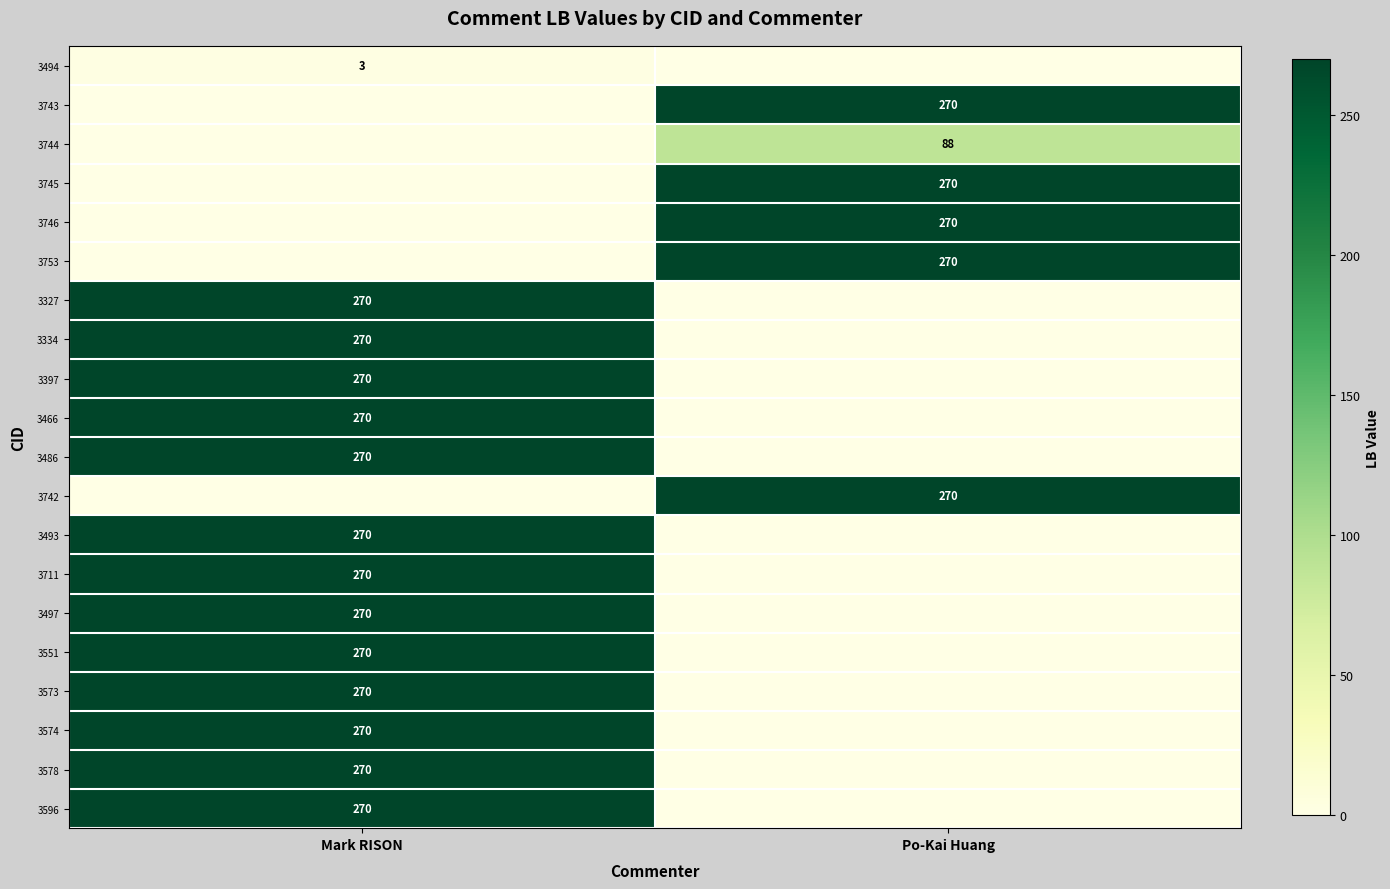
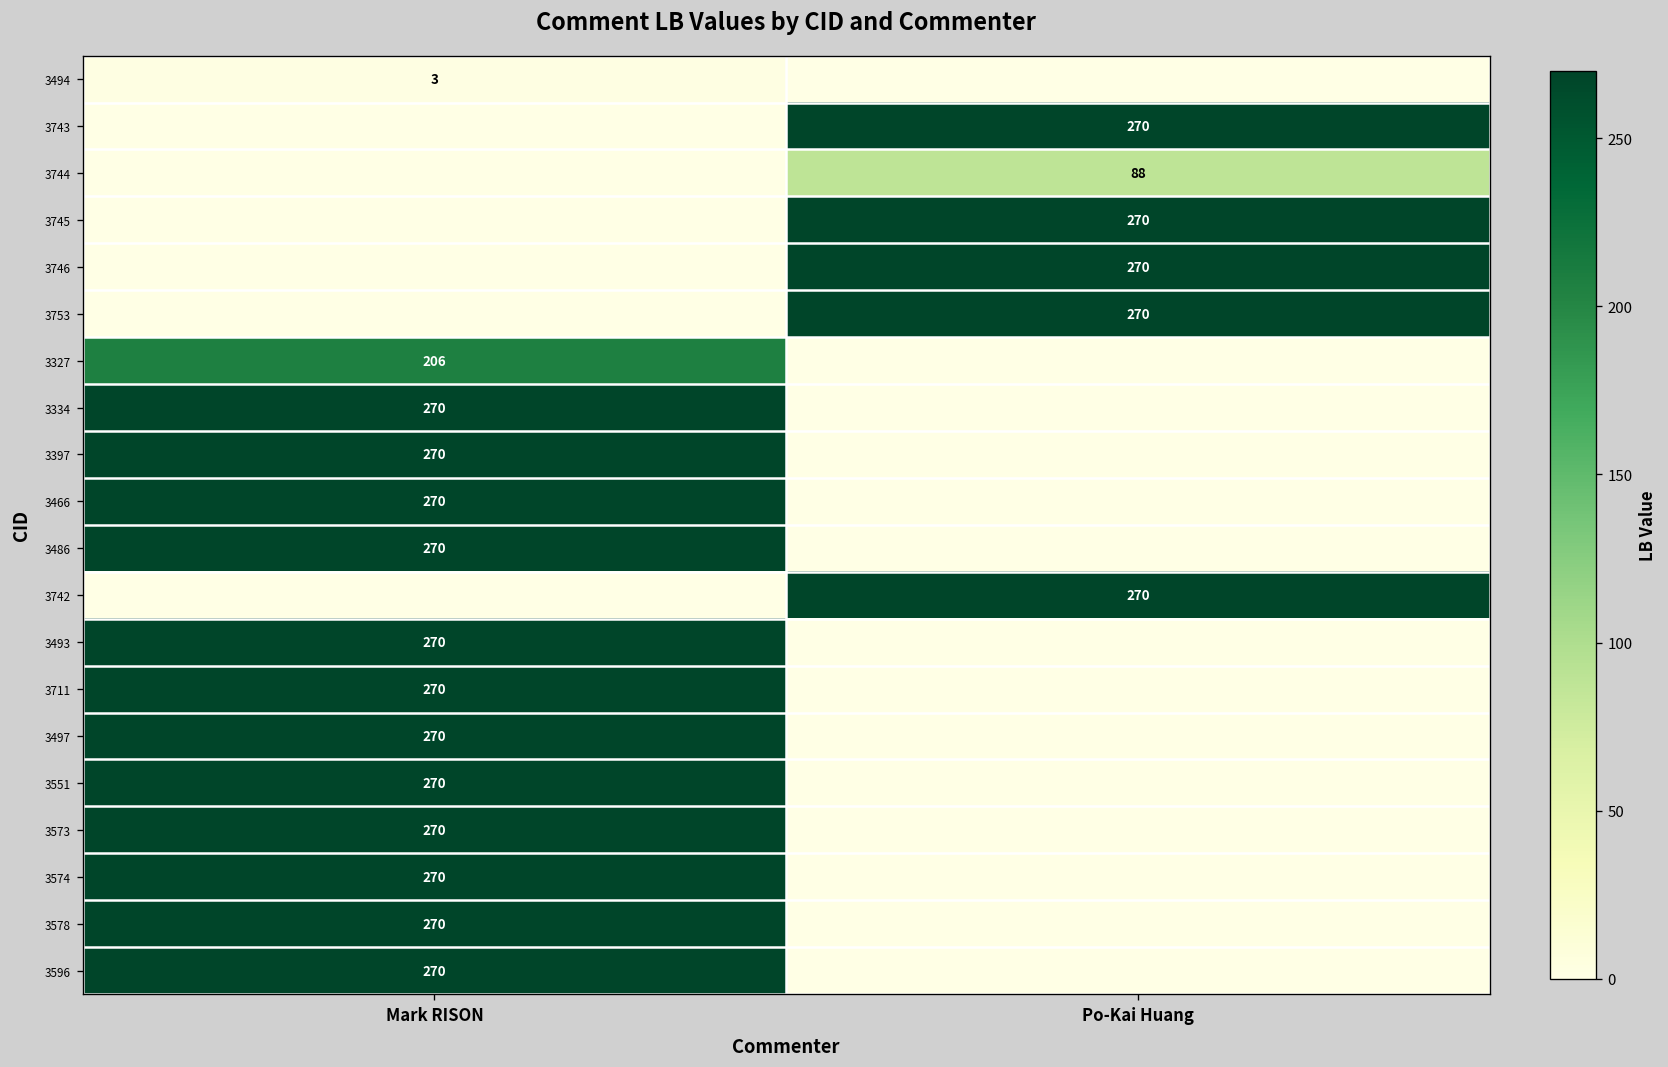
3327, Mark RISON: 270 -> 206
